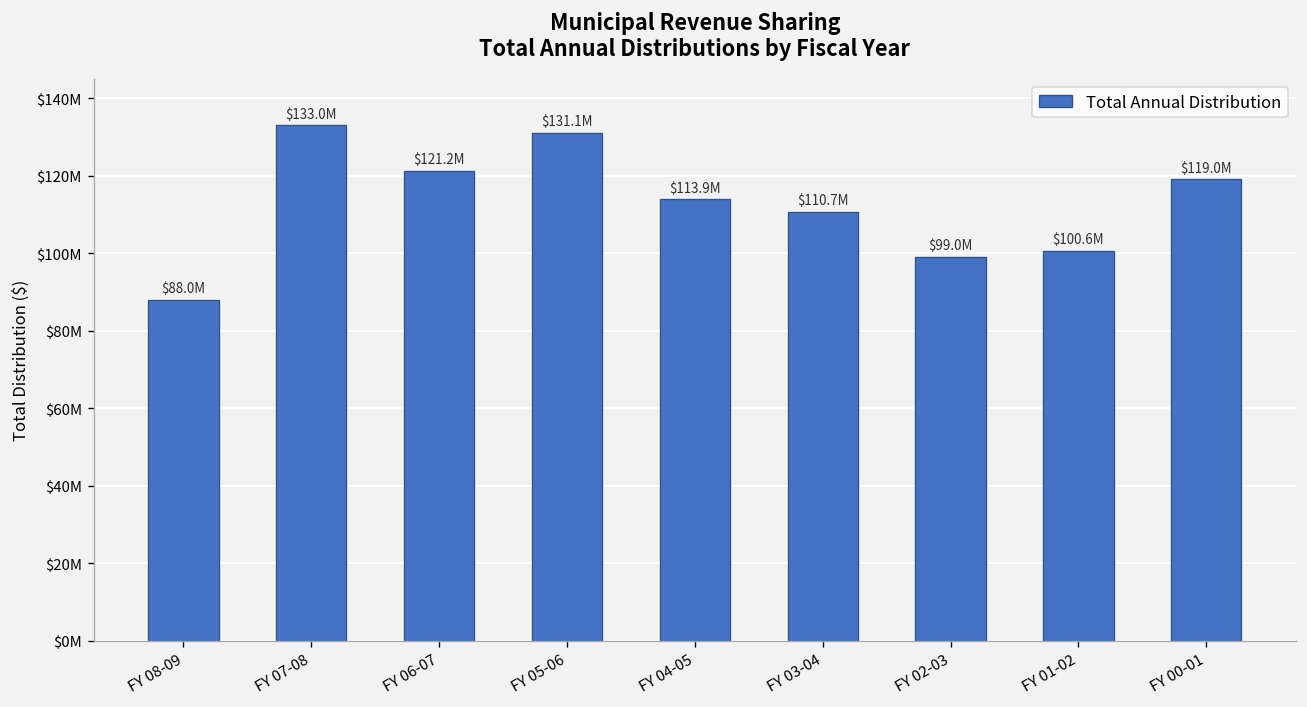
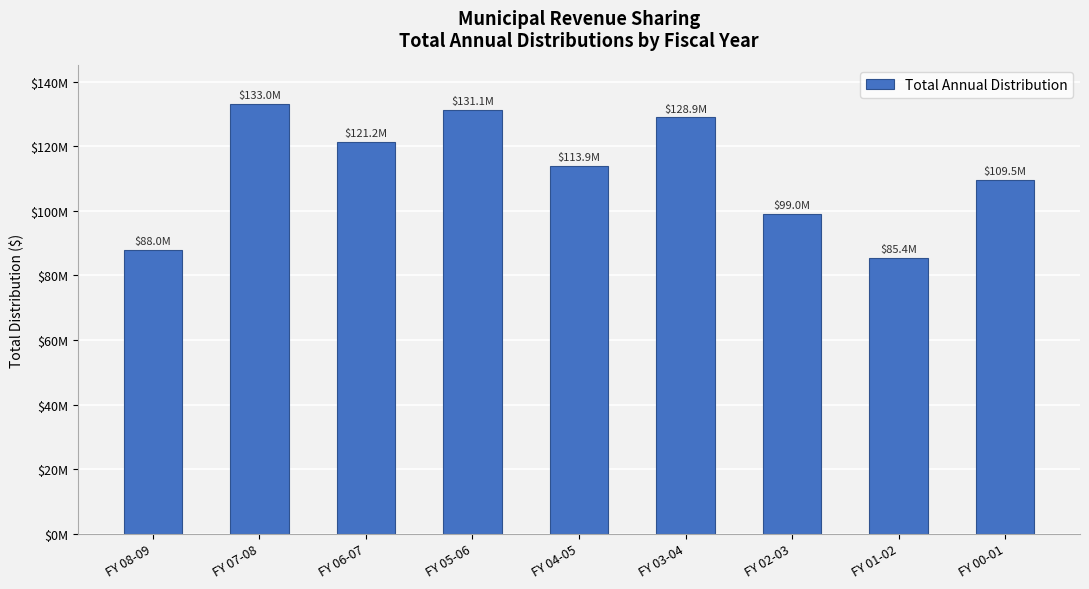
FY 03-04: $110.7M -> $128.9M
FY 01-02: $100.6M -> $85.4M
FY 00-01: $119.0M -> $109.5M
